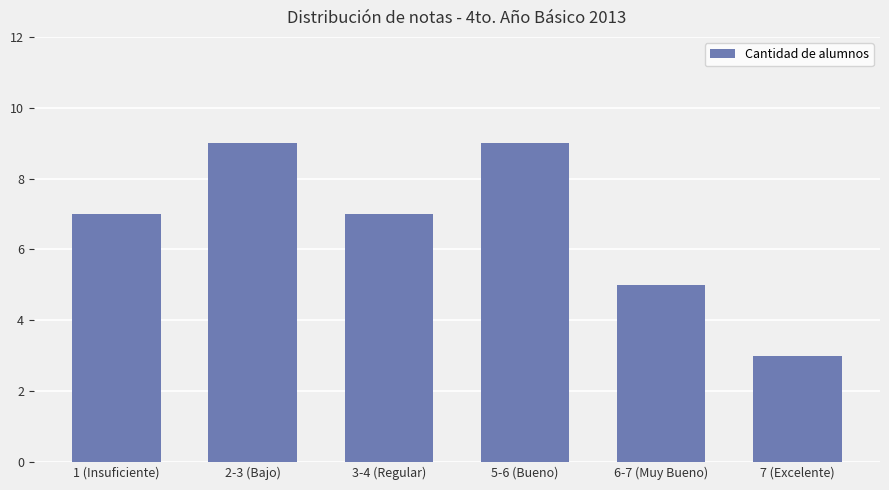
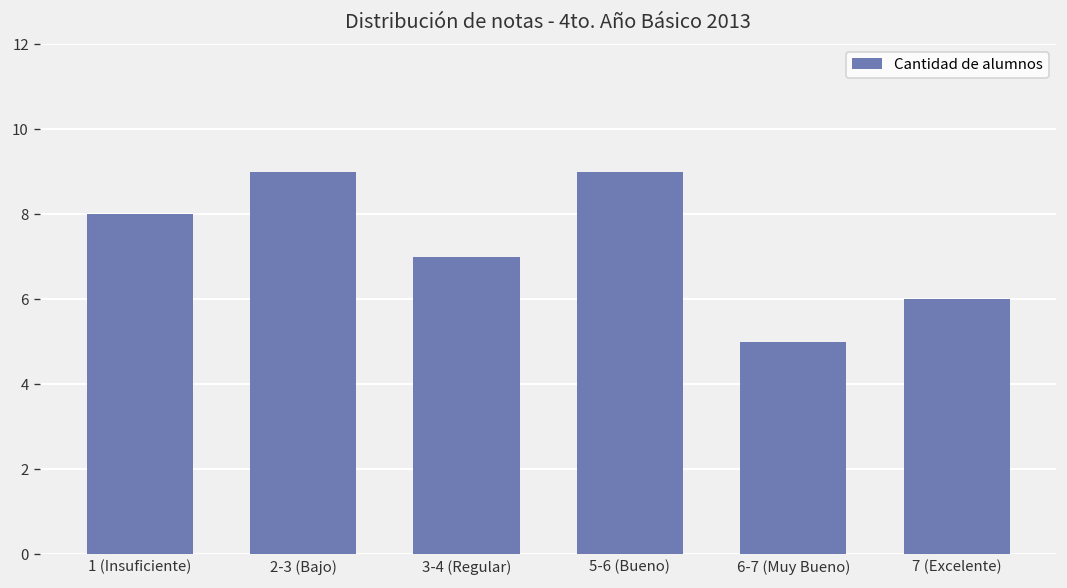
1 (Insuficiente): 7 -> 8
7 (Excelente): 3 -> 6
